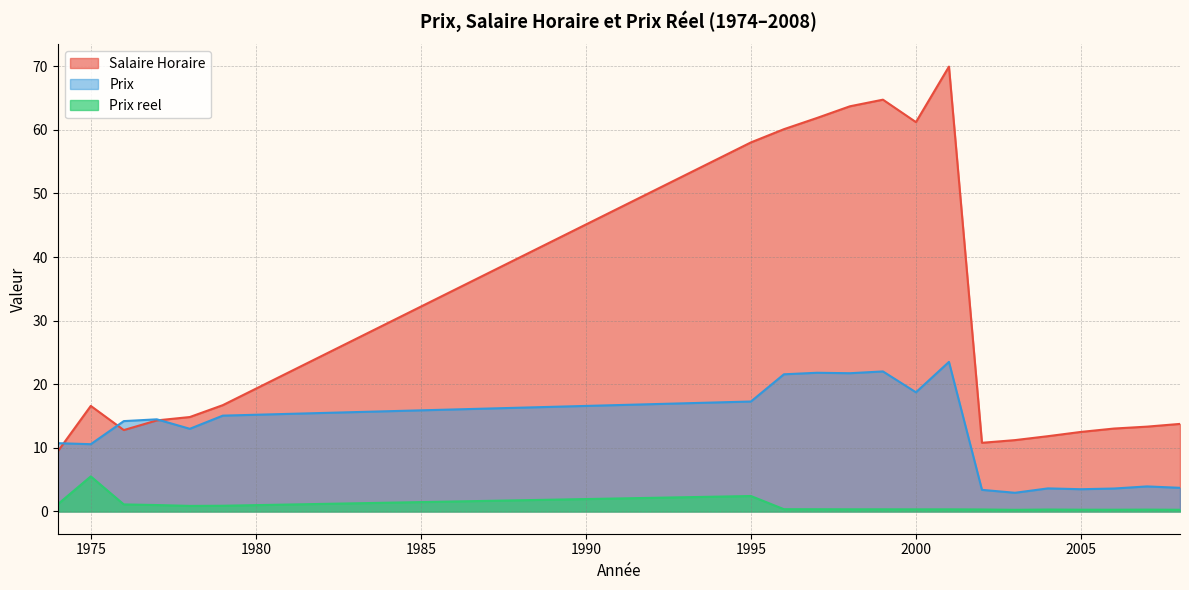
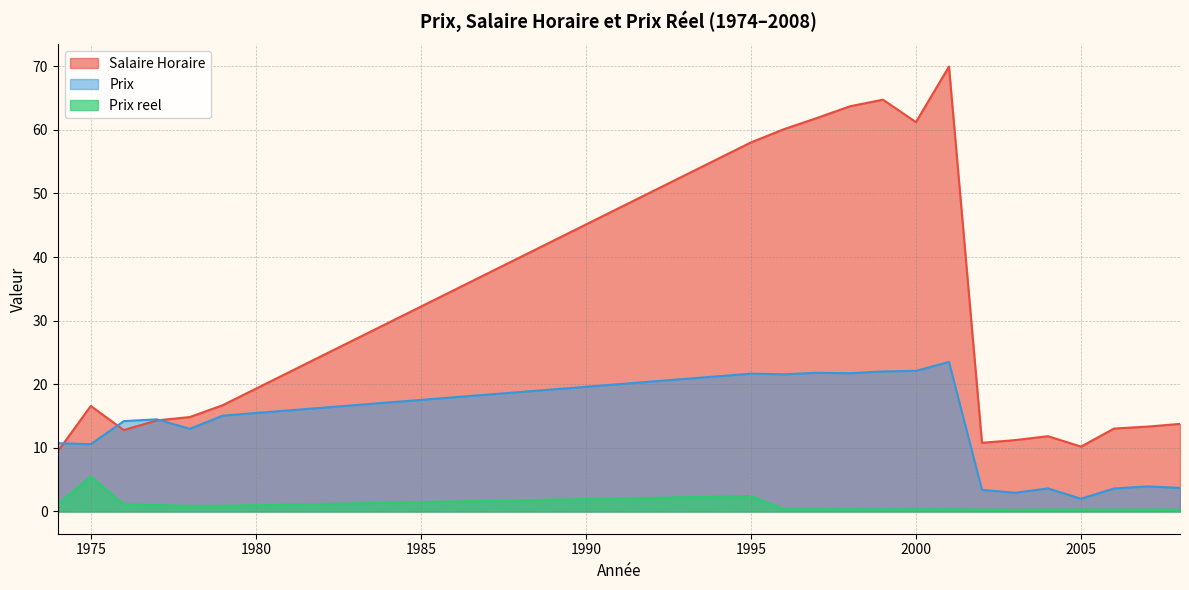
Prix, 1995: 17 -> 22
Prix, 2000: 19 -> 22
Salaire Horaire, 2005: 13 -> 10
Prix, 2005: 4 -> 2
